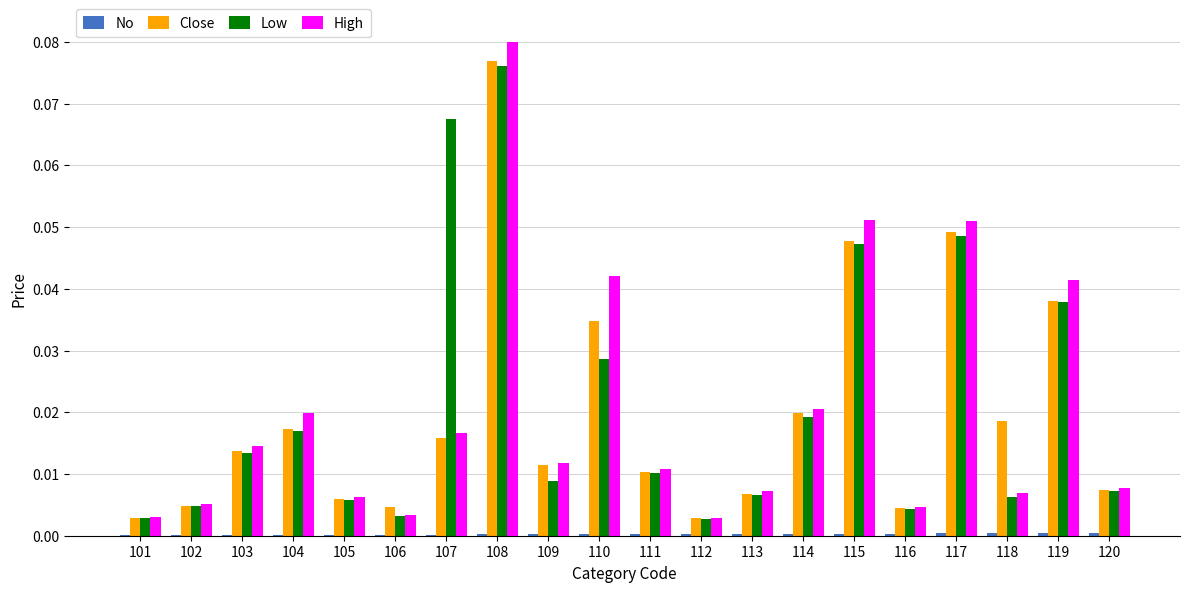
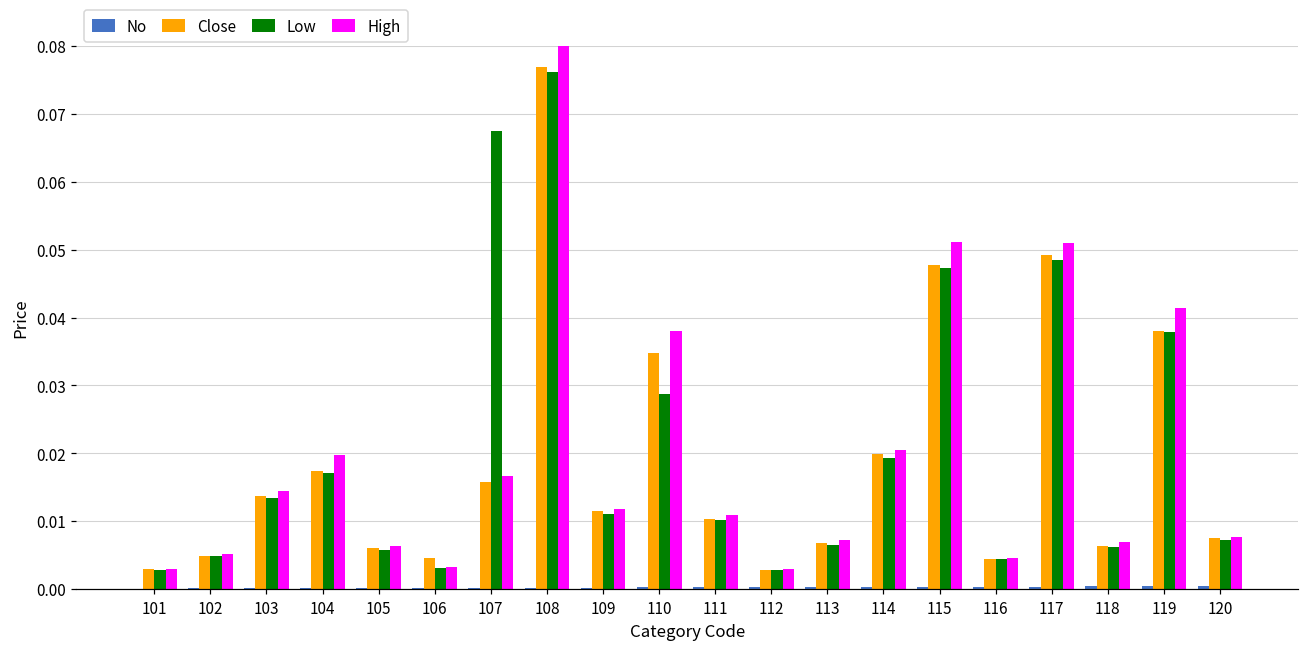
Low, 109: 0.009 -> 0.011
High, 110: 0.042 -> 0.038
Close, 118: 0.019 -> 0.006
